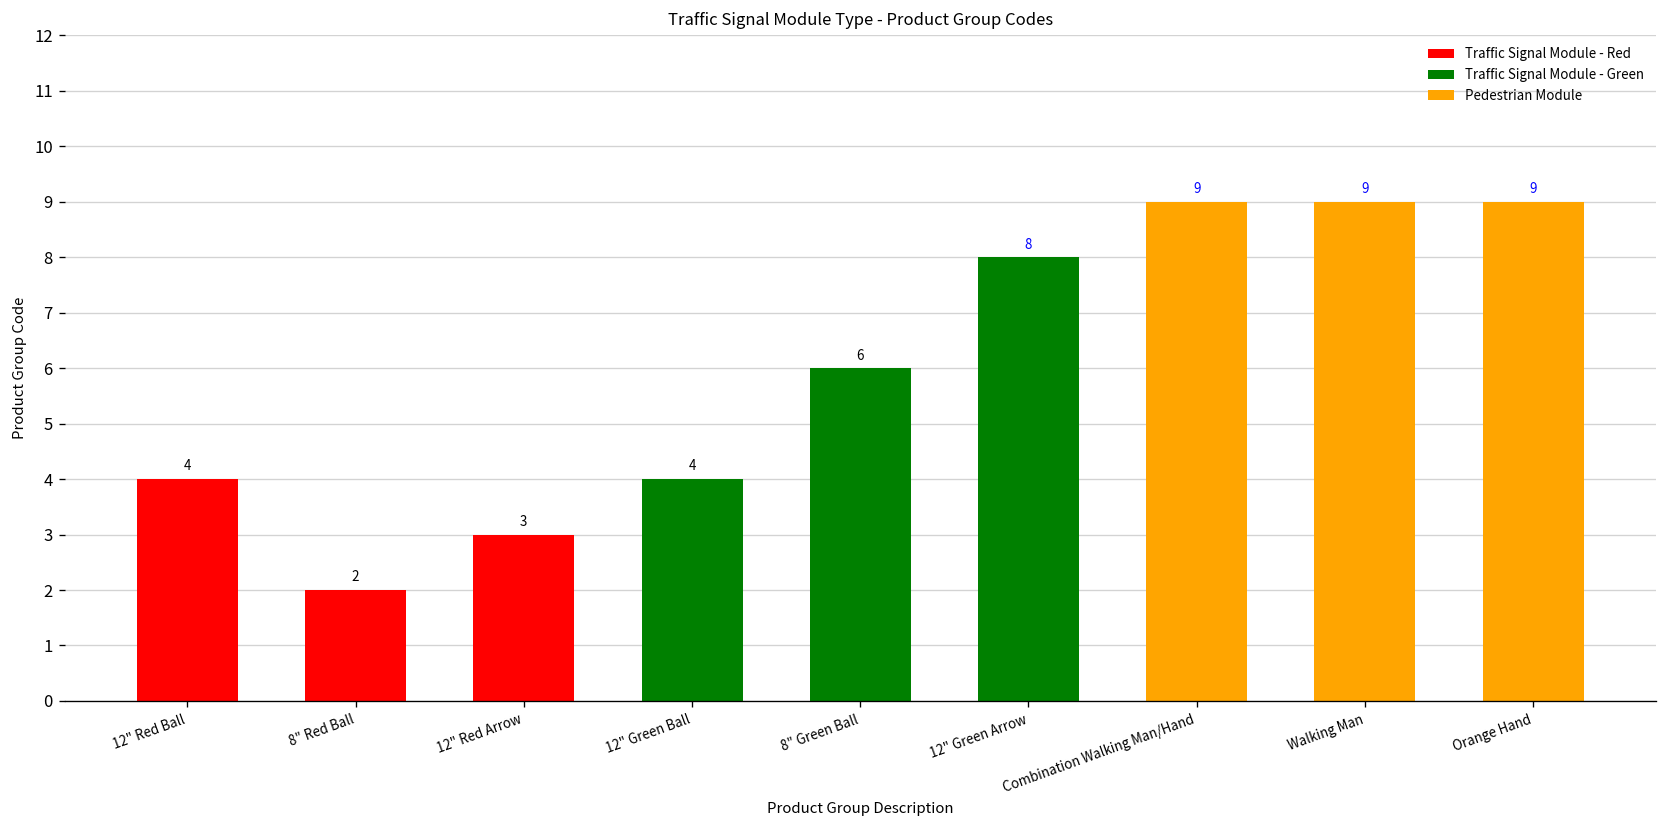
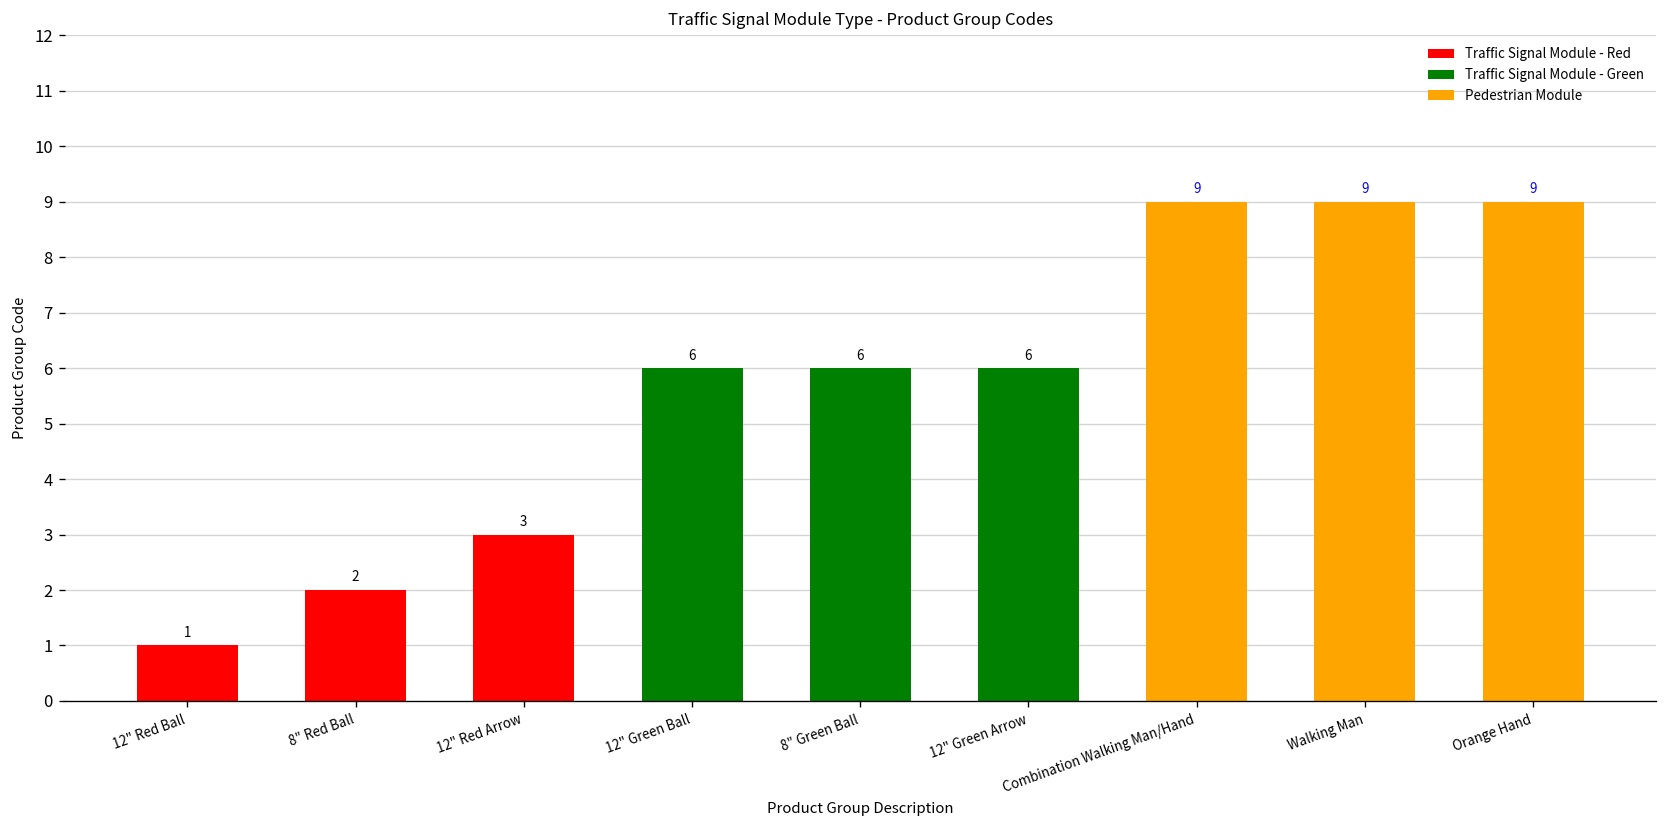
12" Red Ball: 4 -> 1
12" Green Ball: 4 -> 6
12" Green Arrow: 8 -> 6
